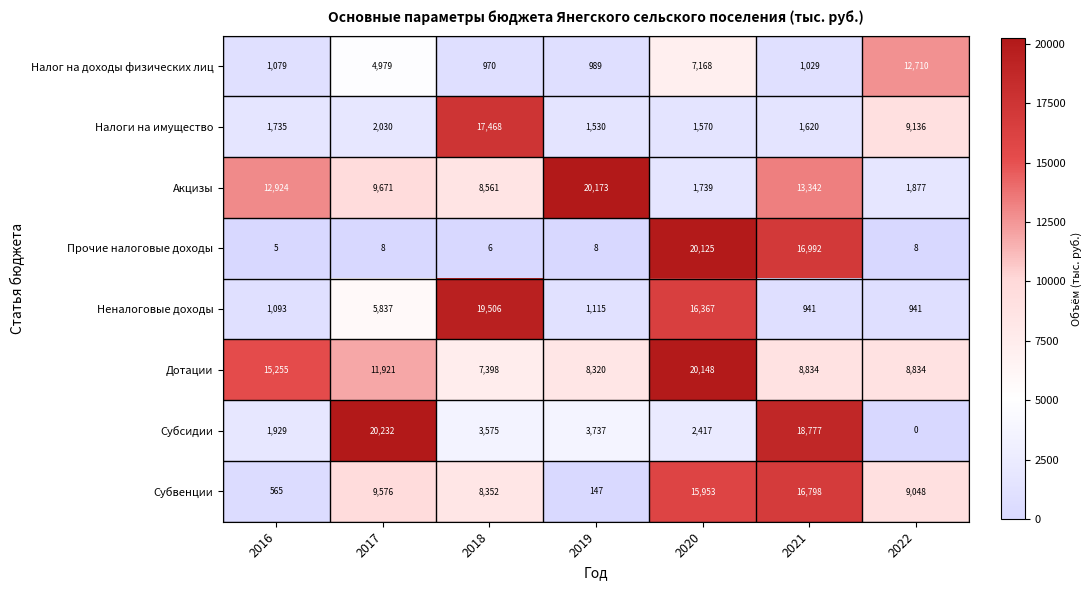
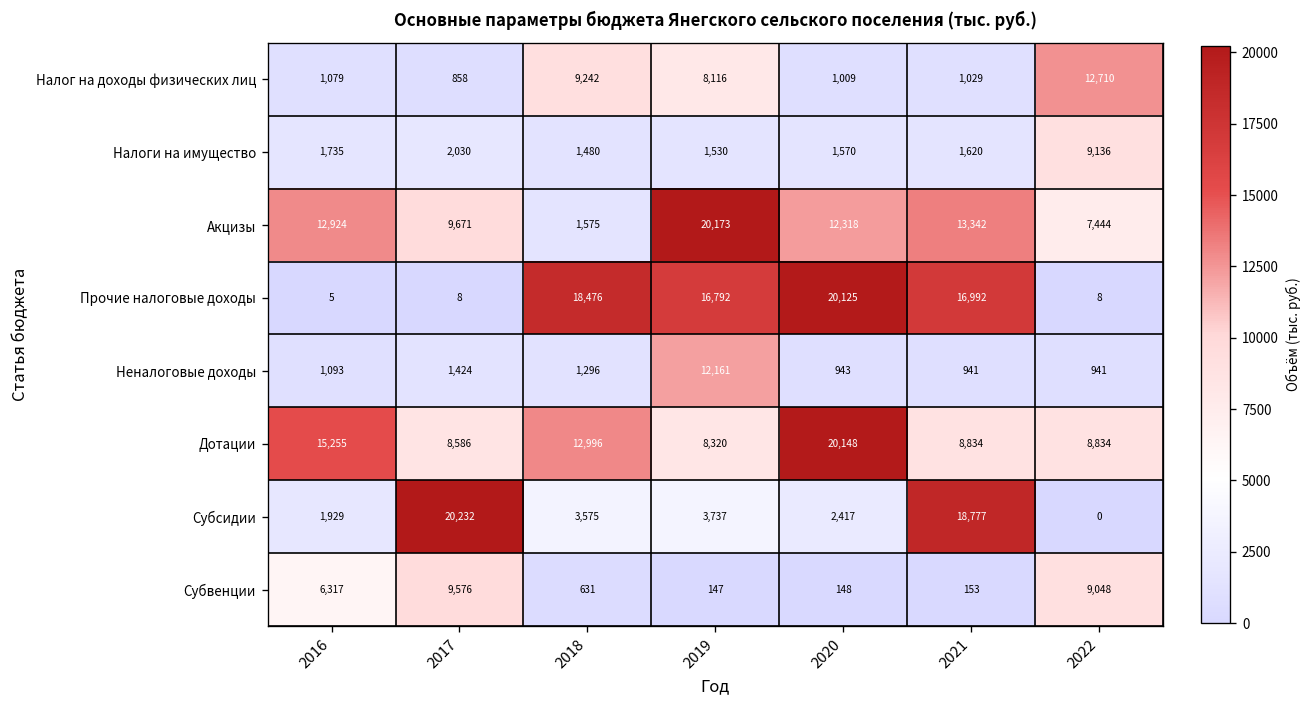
Налог на доходы физических лиц, 2017: 4,979 -> 858
Налог на доходы физических лиц, 2018: 970 -> 9,242
Налог на доходы физических лиц, 2019: 989 -> 8,116
Налог на доходы физических лиц, 2020: 7,168 -> 1,009
Налоги на имущество, 2018: 17,468 -> 1,480
Акцизы, 2018: 8,561 -> 1,575
Акцизы, 2020: 1,739 -> 12,318
Акцизы, 2022: 1,877 -> 7,444
Прочие налоговые доходы, 2018: 6 -> 18,476
Прочие налоговые доходы, 2019: 8 -> 16,792
Неналоговые доходы, 2017: 5,837 -> 1,424
Неналоговые доходы, 2018: 19,506 -> 1,296
Неналоговые доходы, 2019: 1,115 -> 12,161
Неналоговые доходы, 2020: 16,367 -> 943
Дотации, 2017: 11,921 -> 8,586
Дотации, 2018: 7,398 -> 12,996
Субвенции, 2016: 565 -> 6,317
Субвенции, 2018: 8,352 -> 631
Субвенции, 2020: 15,953 -> 148
Субвенции, 2021: 16,798 -> 153
